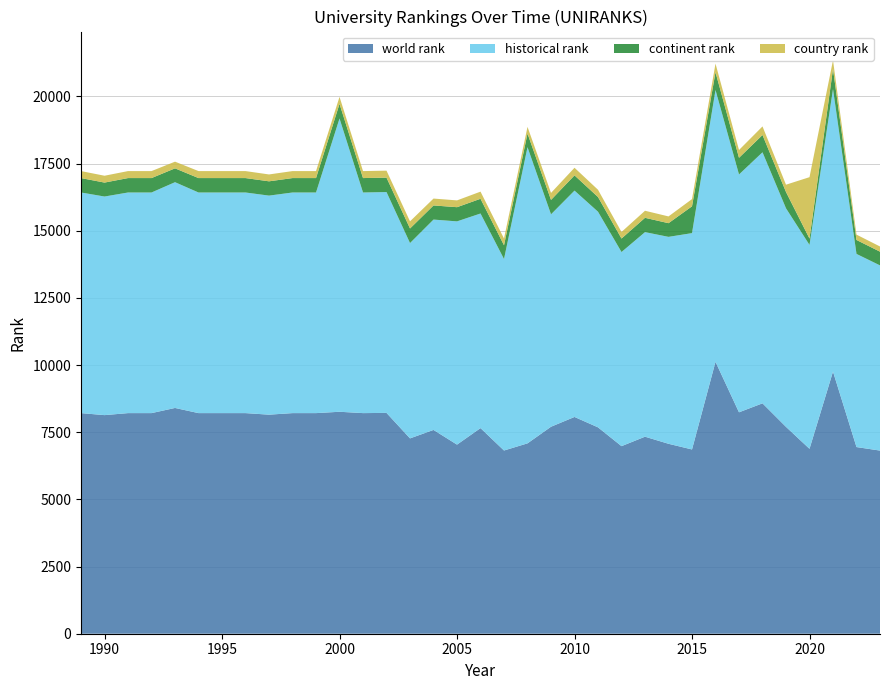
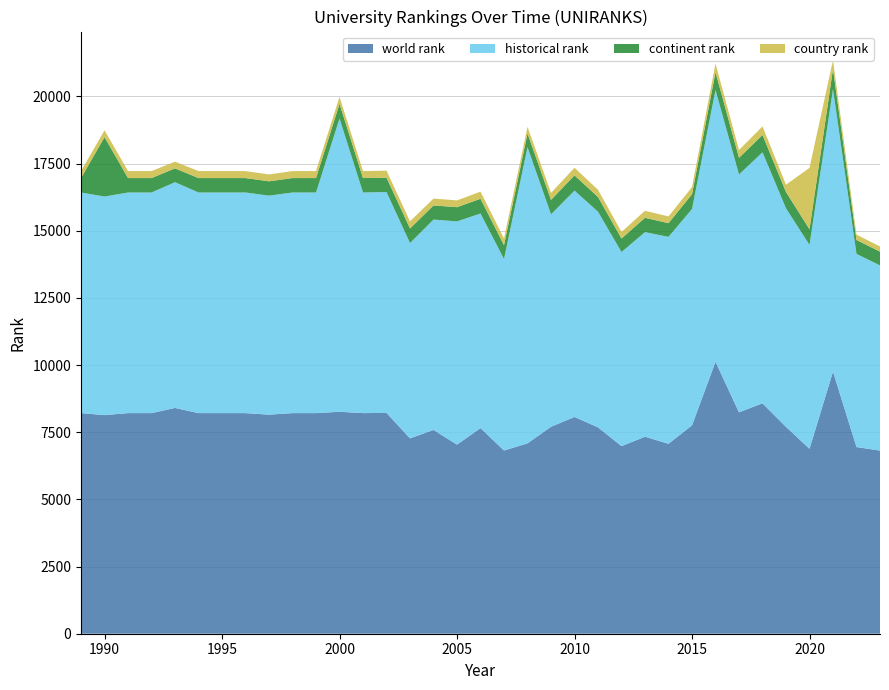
continent rank, 1990: 500 -> 2200
world rank, 2015: 6900 -> 7800
continent rank, 2015: 1000 -> 500
continent rank, 2020: 200 -> 600
